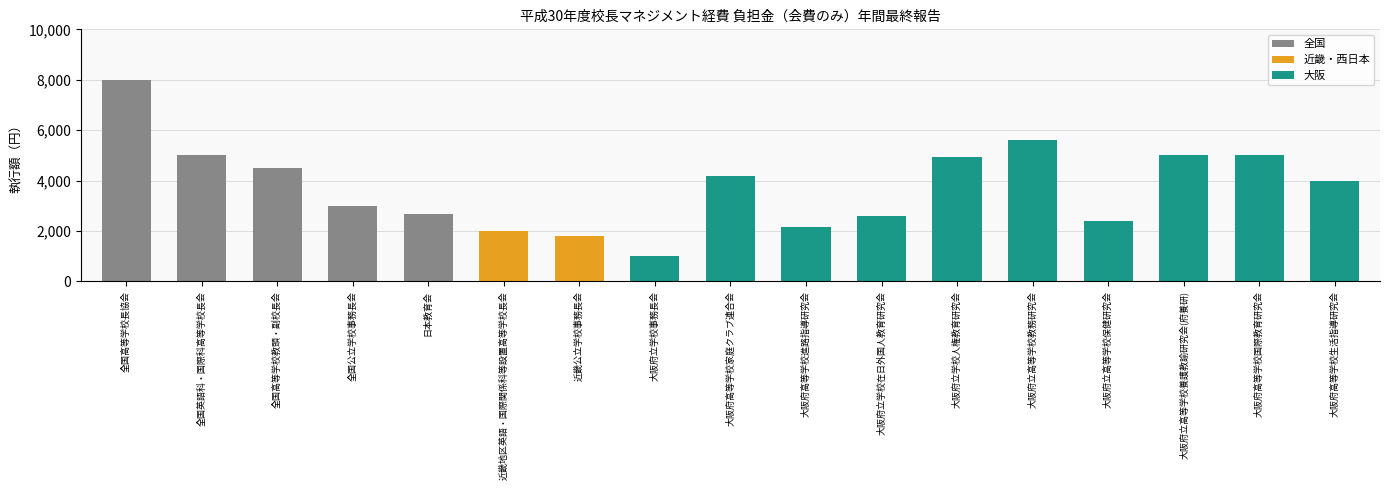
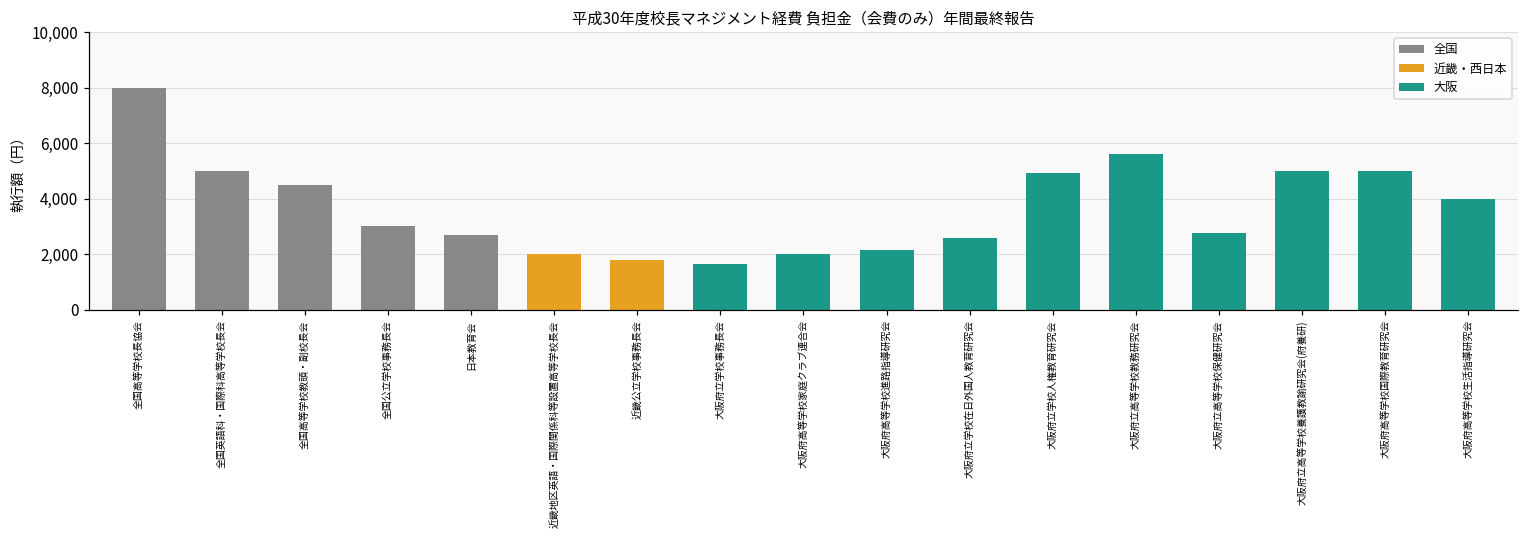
大阪府立学校事務長会: 1,000 -> 1,700
大阪府高等学校家庭クラブ連合会: 4,200 -> 2,000
大阪府立高等学校保健研究会: 2,400 -> 2,700
